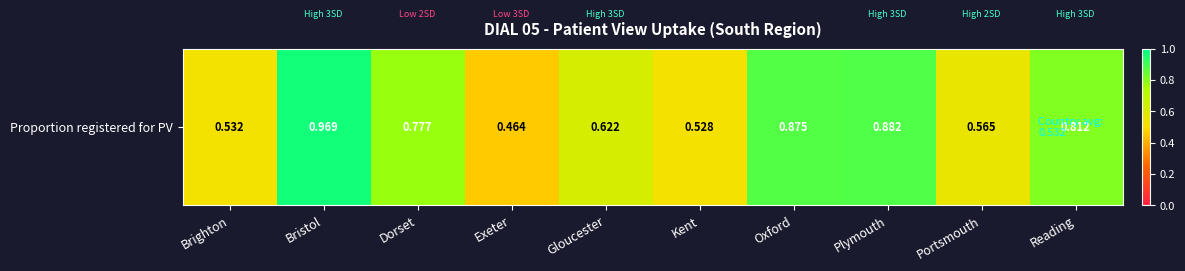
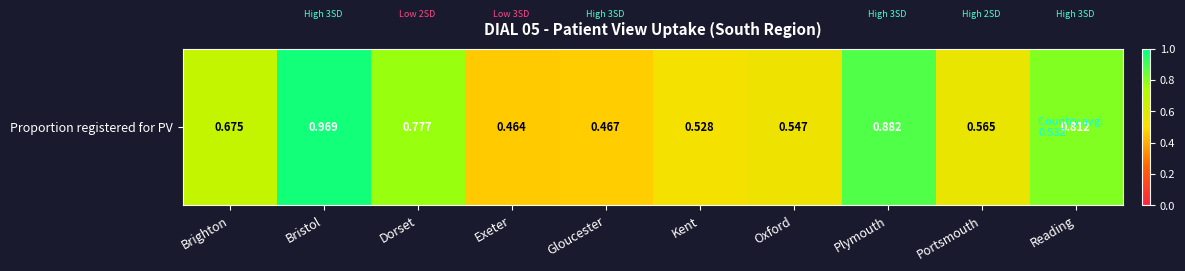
Proportion registered for PV, Brighton: 0.532 -> 0.675
Proportion registered for PV, Gloucester: 0.622 -> 0.467
Proportion registered for PV, Oxford: 0.875 -> 0.547
